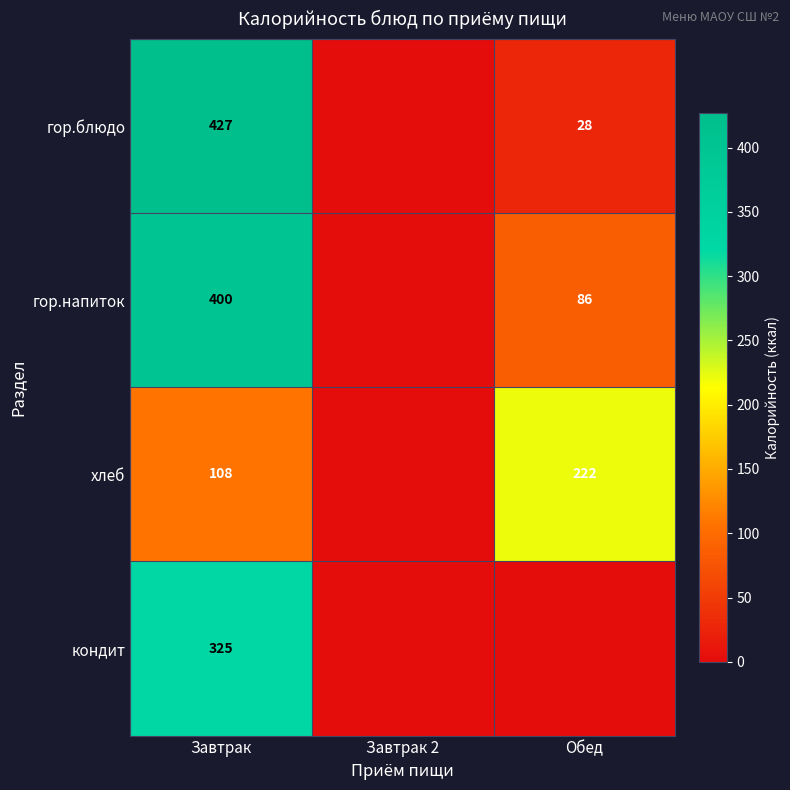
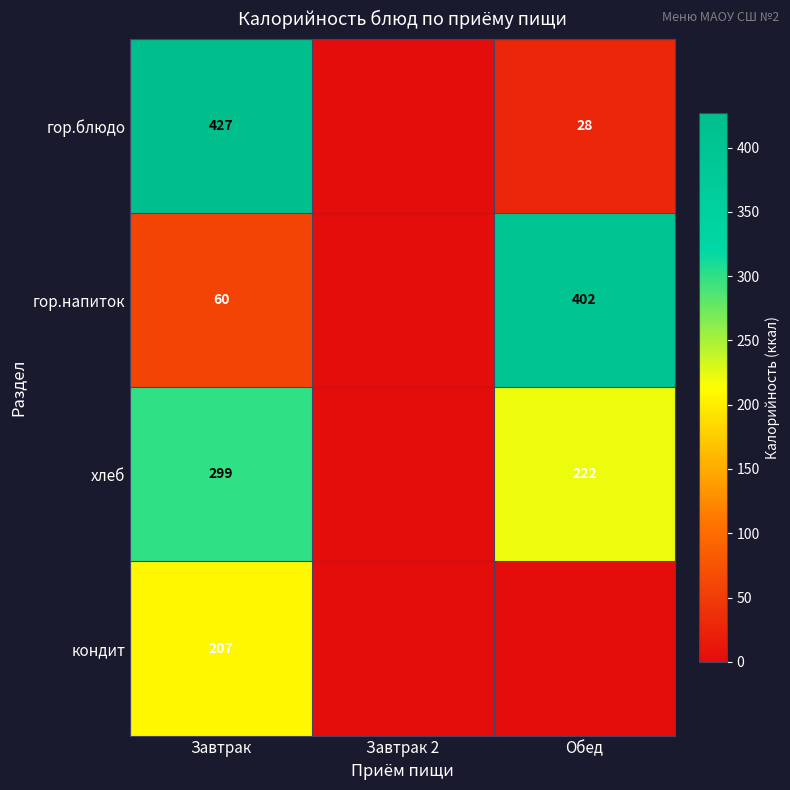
гор.напиток, Завтрак: 400 -> 60
гор.напиток, Обед: 86 -> 402
хлеб, Завтрак: 108 -> 299
кондит, Завтрак: 325 -> 207
